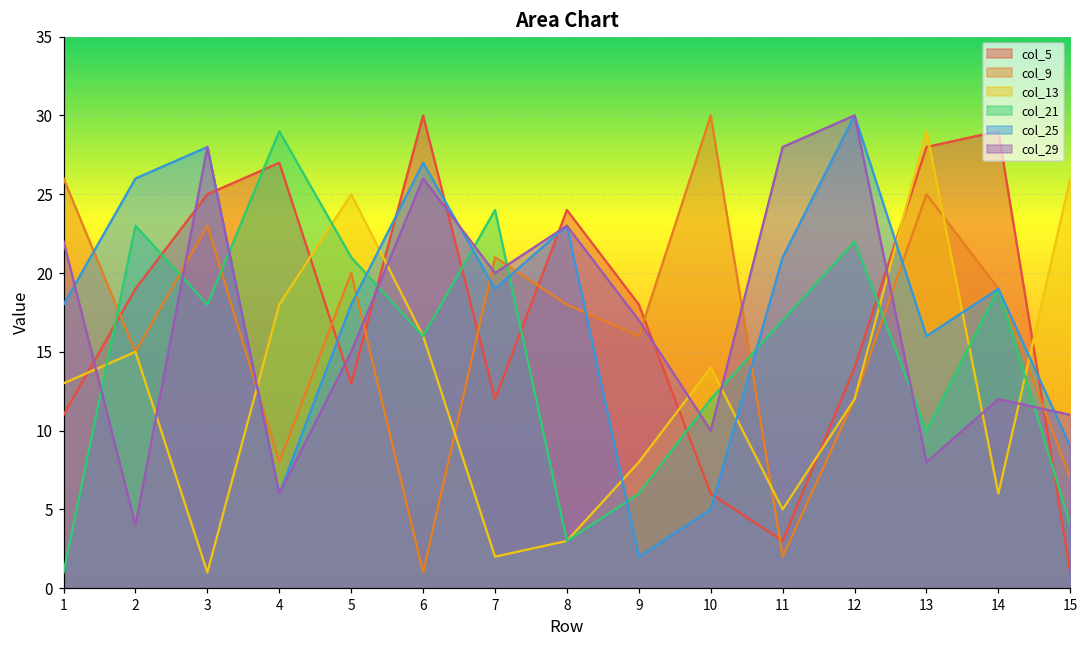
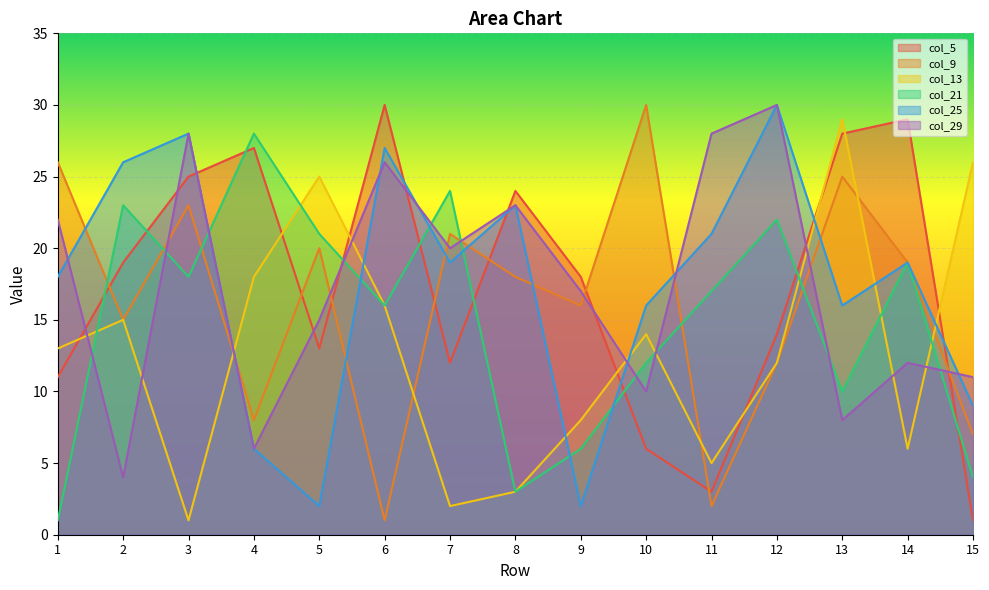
col_21, 4: 29 -> 28
col_25, 5: 18 -> 2
col_25, 10: 5 -> 16
